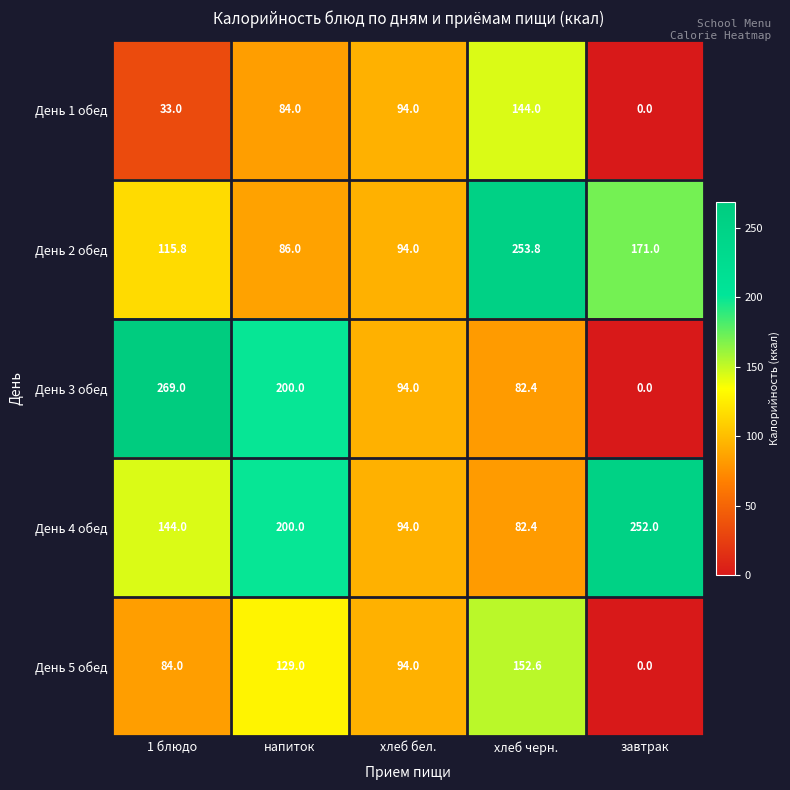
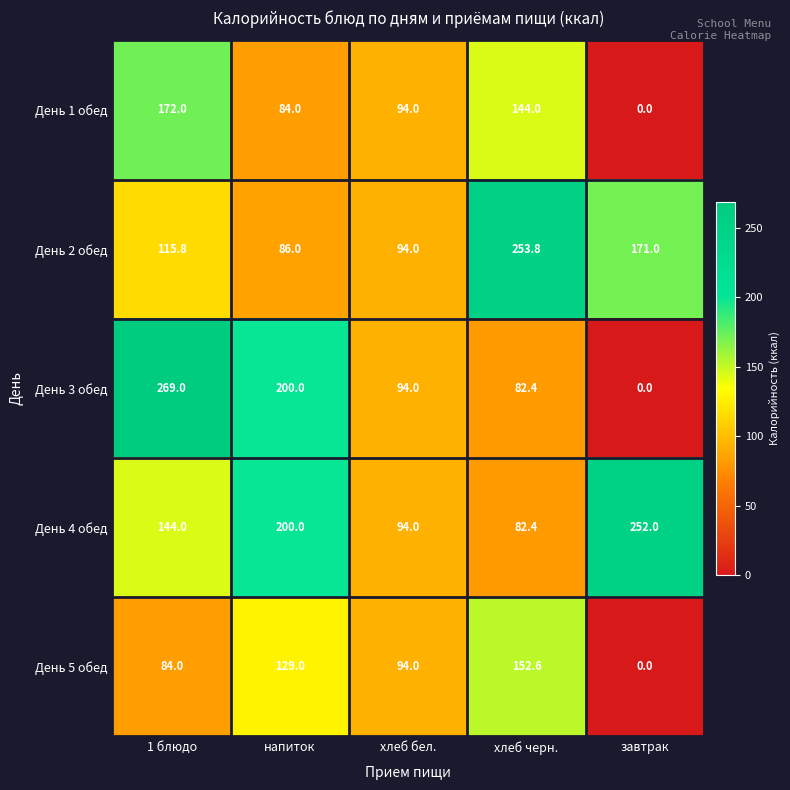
День 1 обед, 1 блюдо: 33.0 -> 172.0
